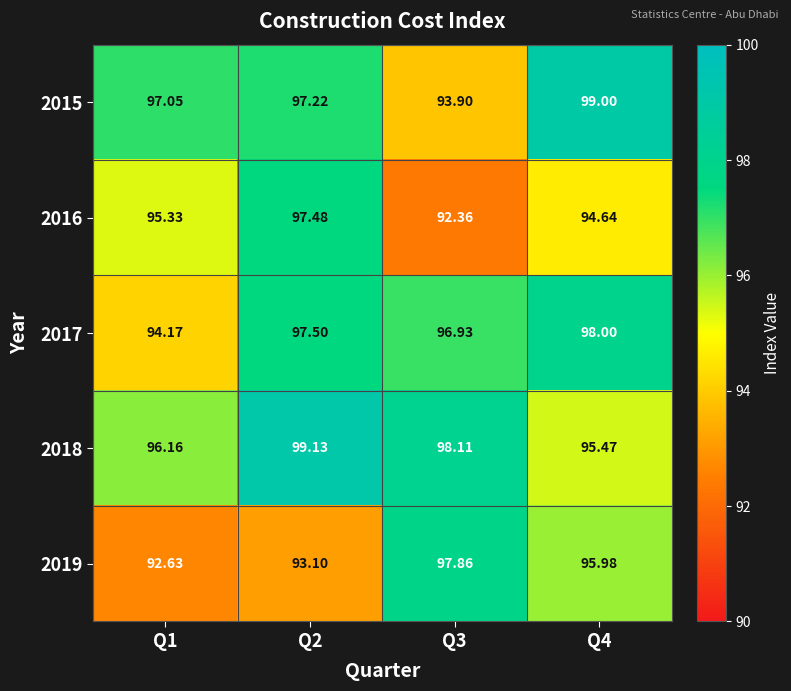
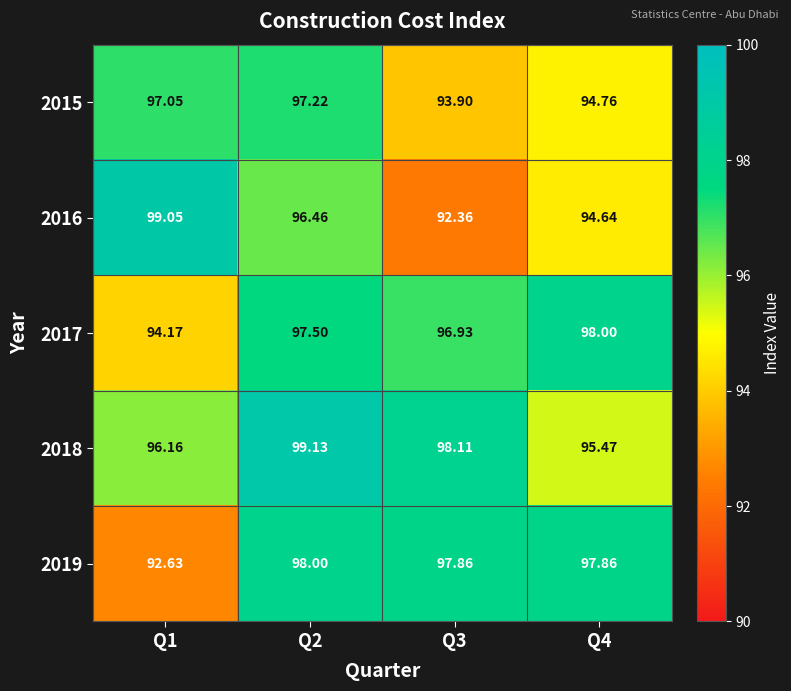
2015, Q4: 99.00 -> 94.76
2016, Q1: 95.33 -> 99.05
2016, Q2: 97.48 -> 96.46
2019, Q2: 93.10 -> 98.00
2019, Q4: 95.98 -> 97.86
